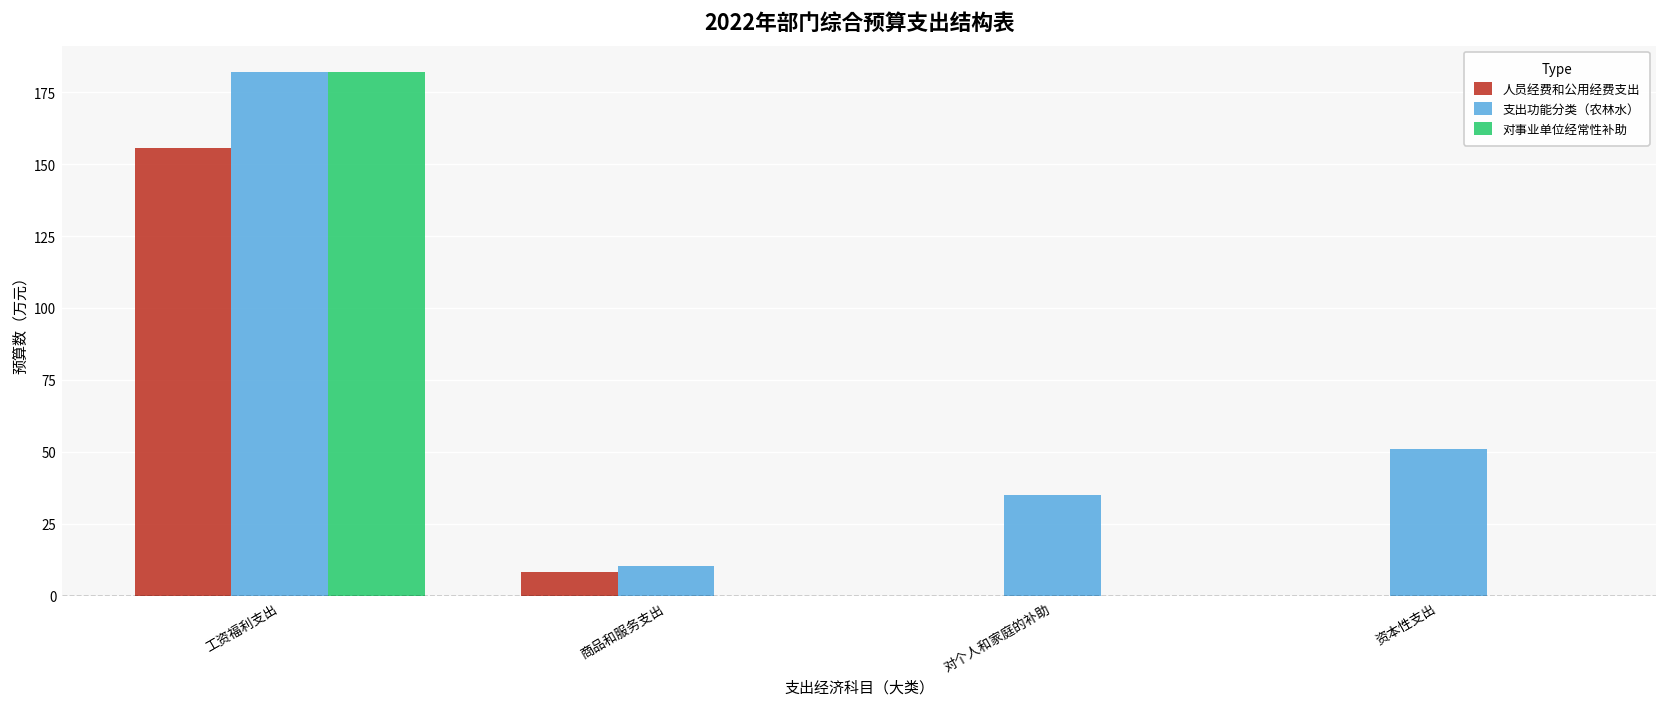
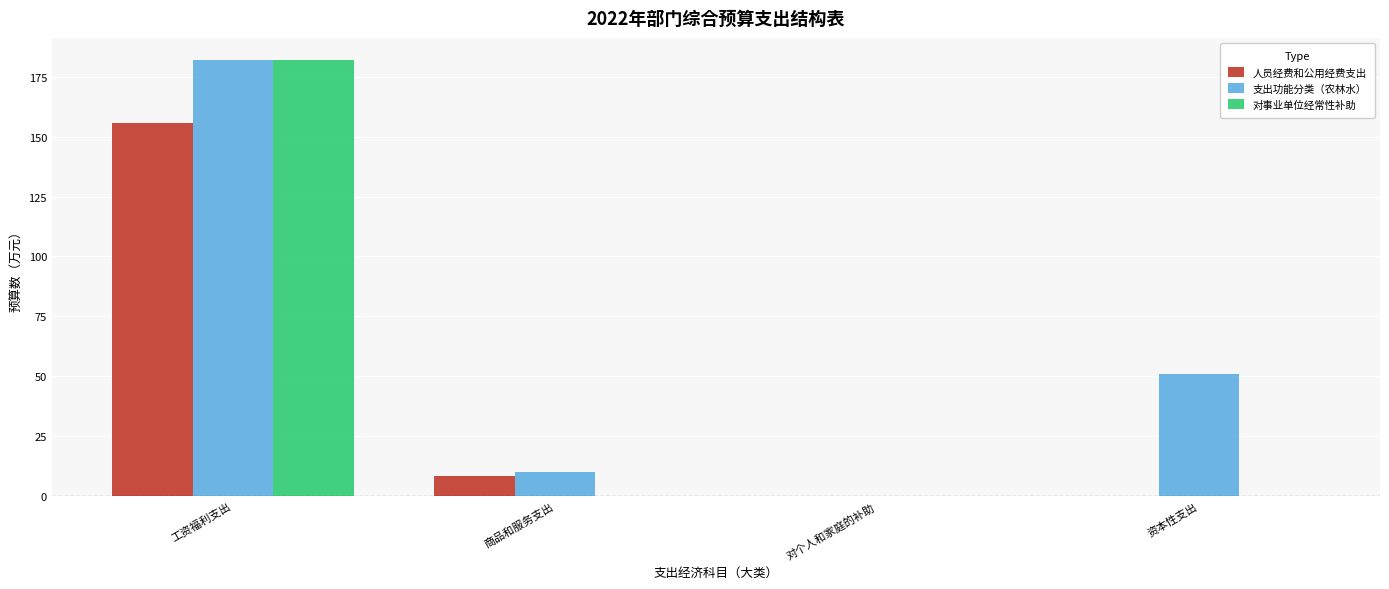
支出功能分类（农林水）, 对个人和家庭的补助: 35 -> 0
